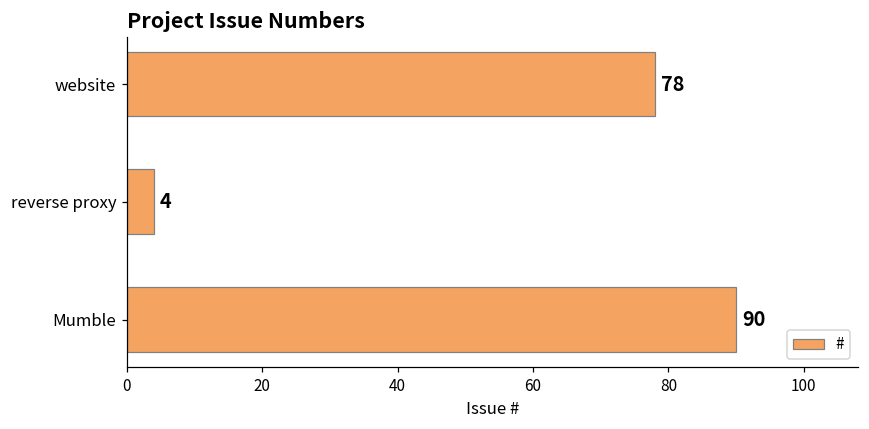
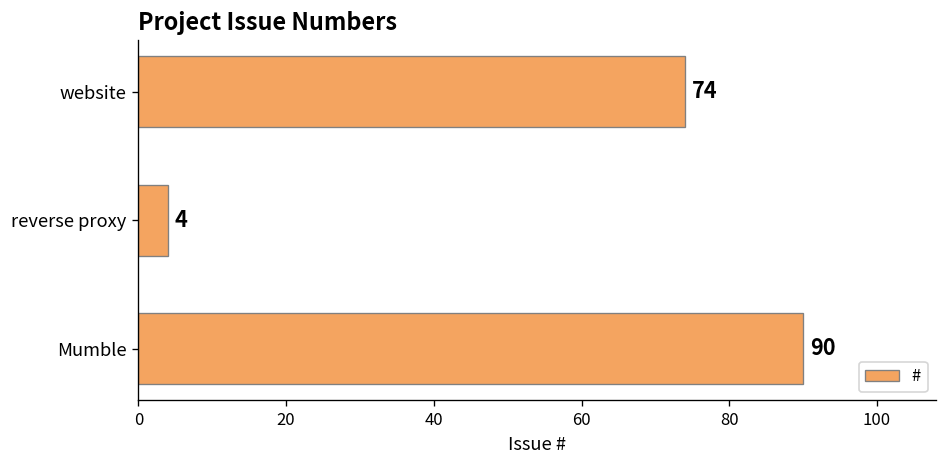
website: 78 -> 74
